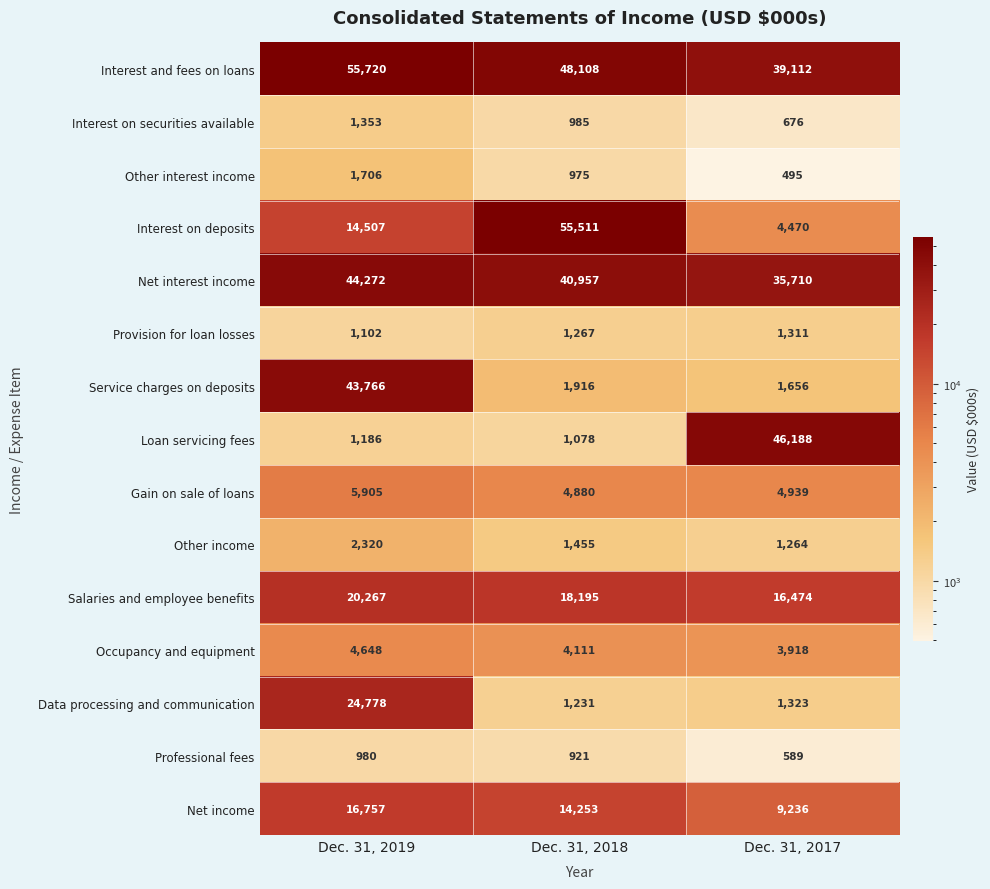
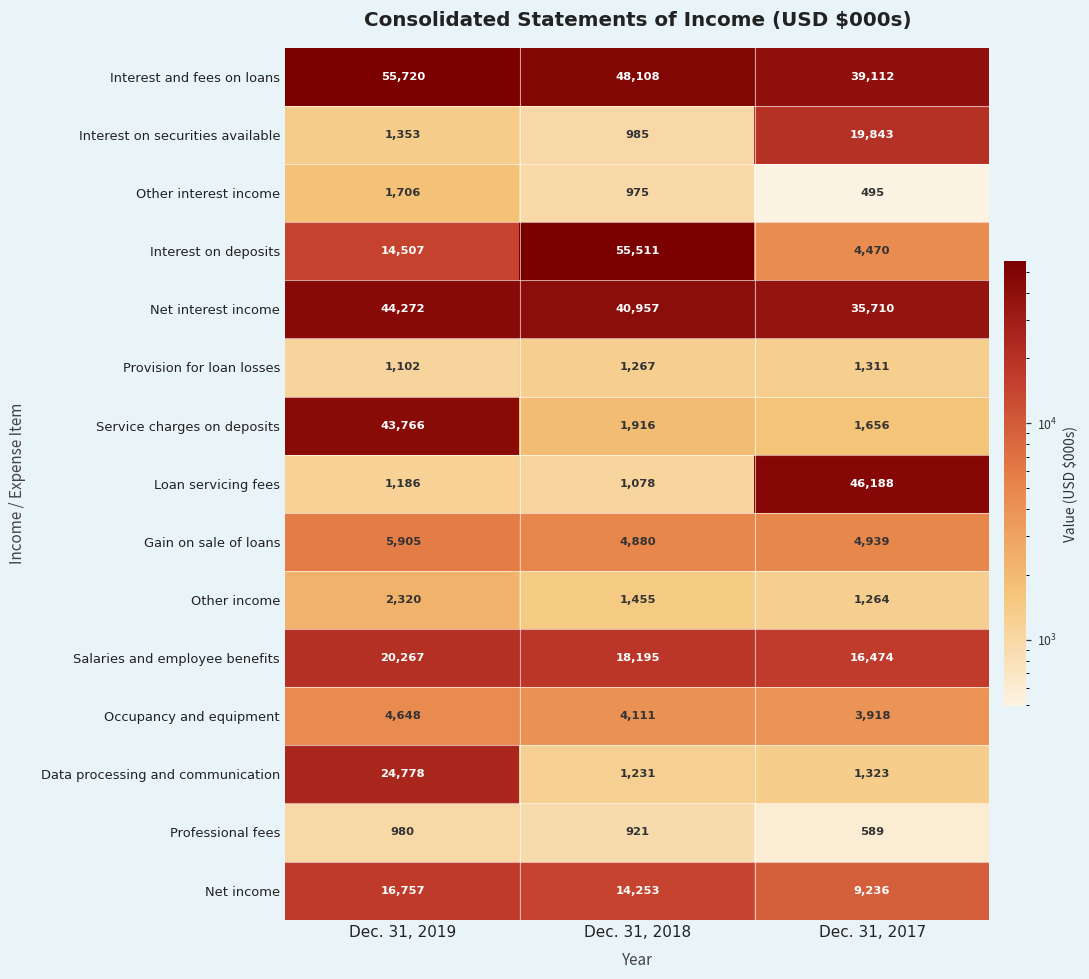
Interest on securities available, Dec. 31, 2017: 676 -> 19,843
